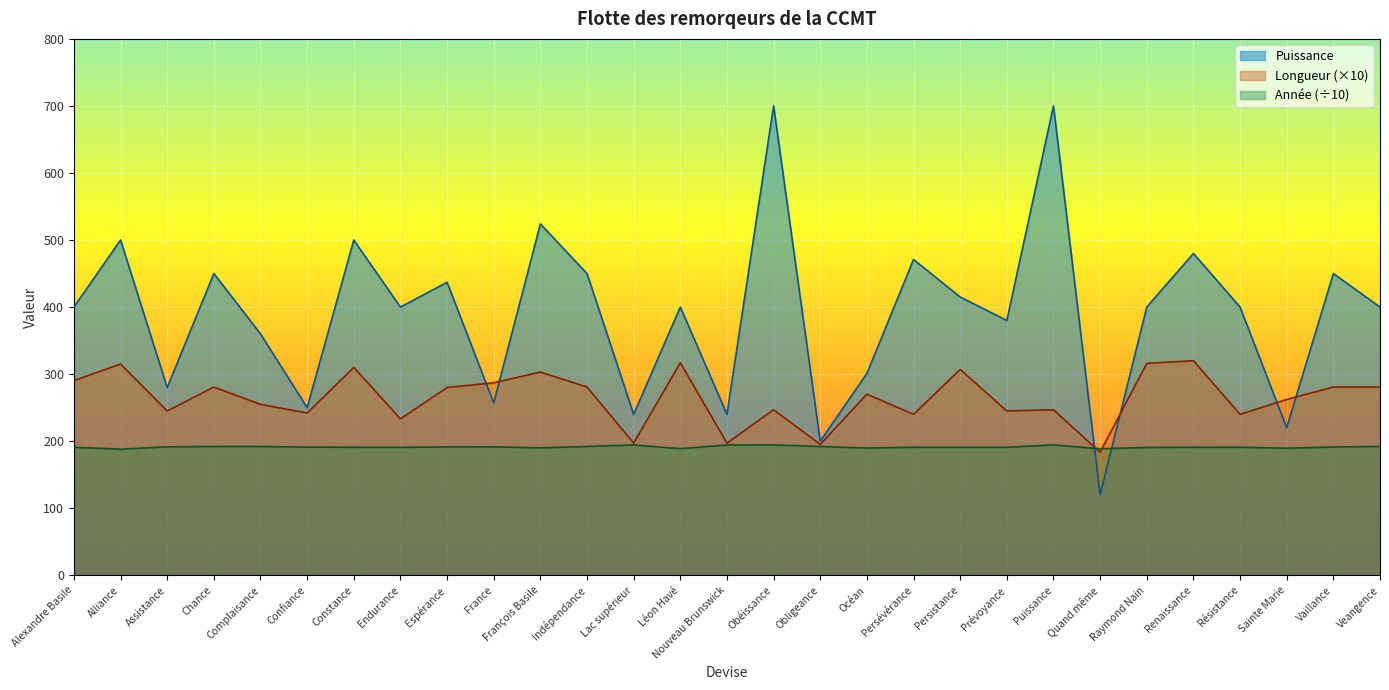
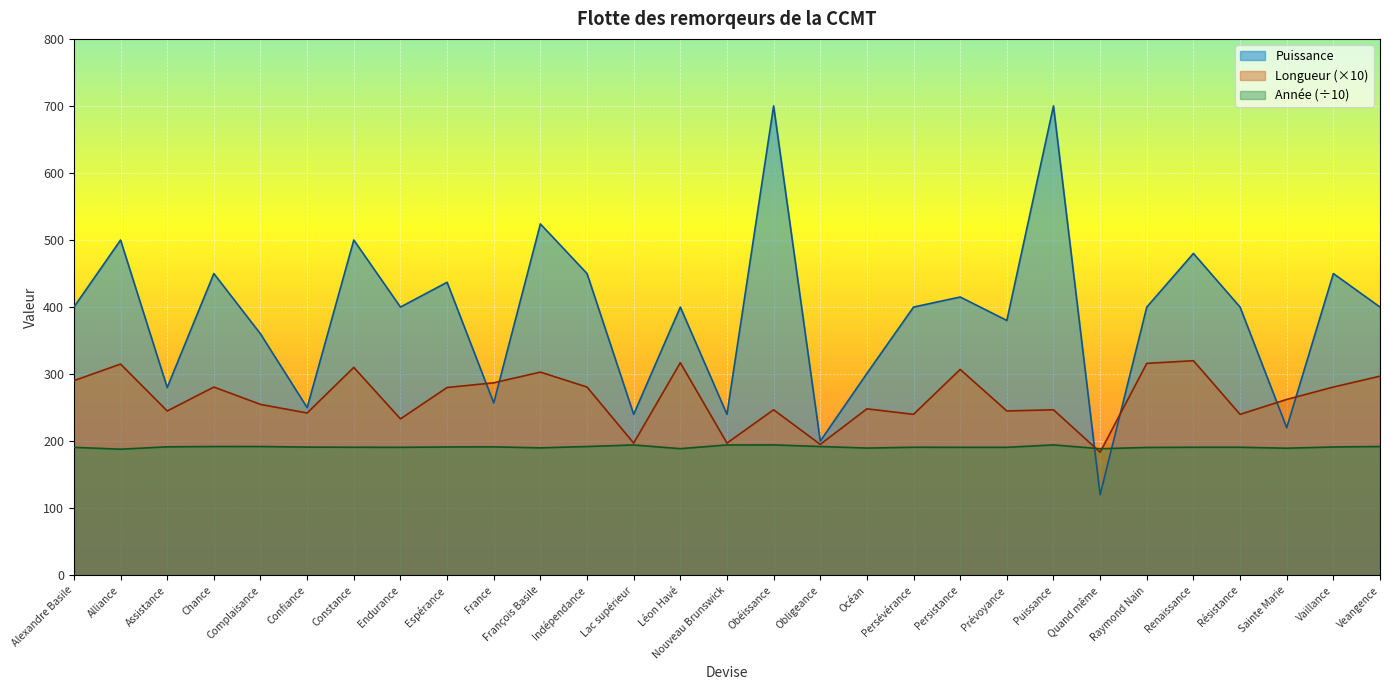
Longueur (×10), Océan: 270 -> 250
Puissance, Persévérance: 470 -> 400
Longueur (×10), Veangence: 280 -> 300
